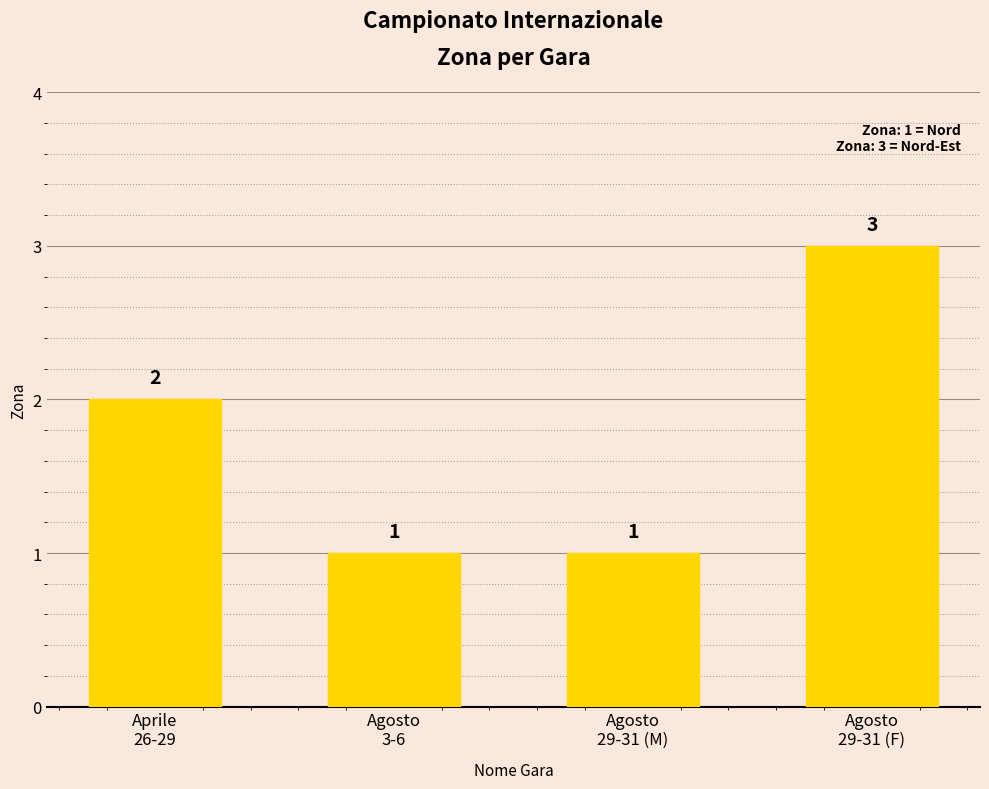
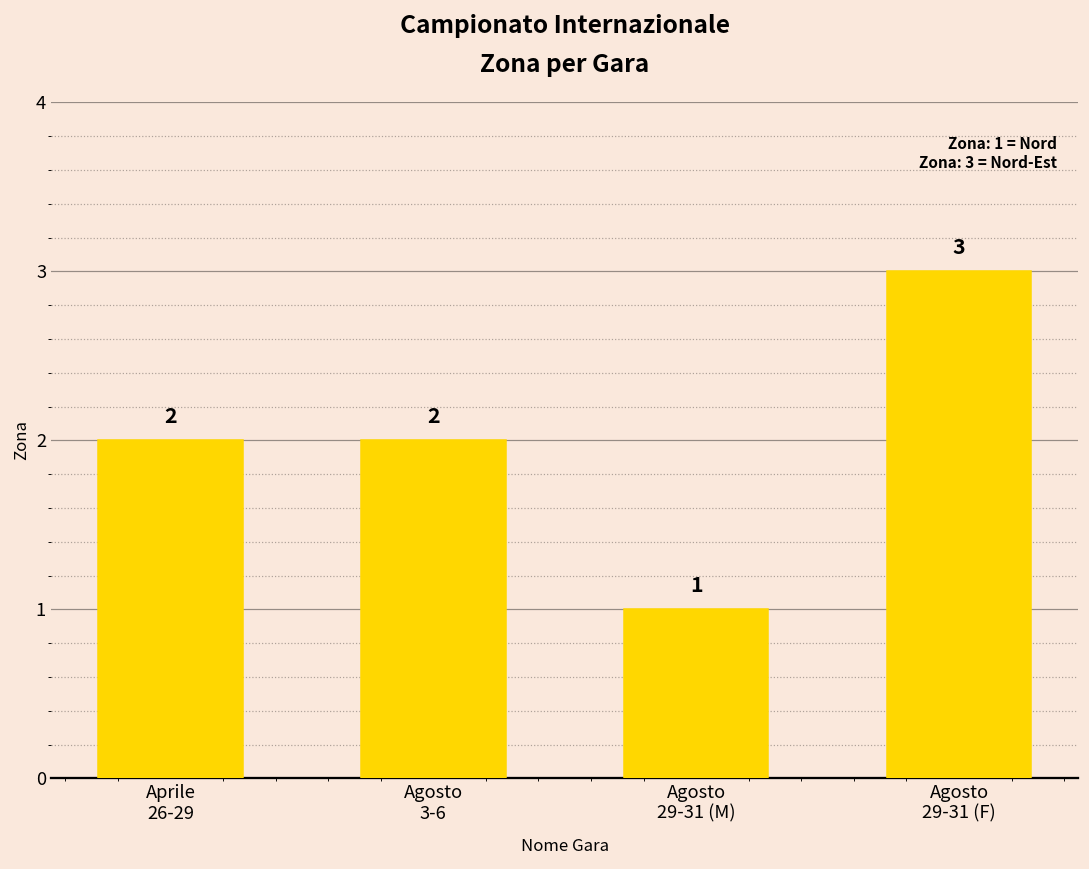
Agosto 3-6: 1 -> 2
